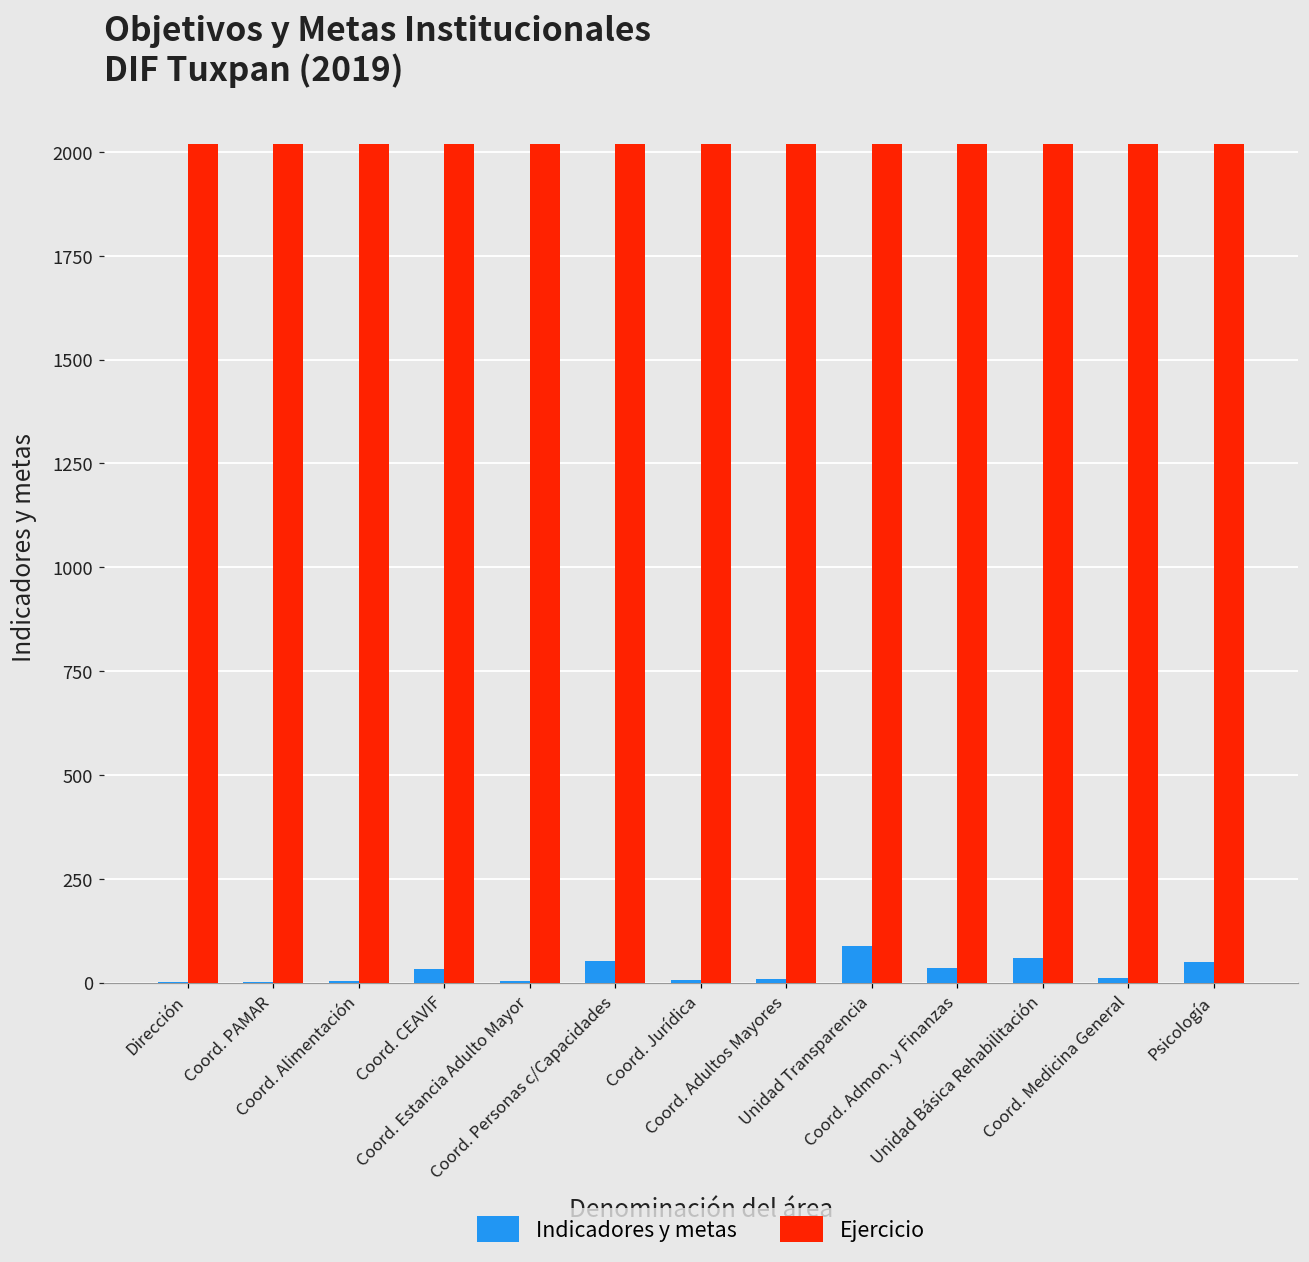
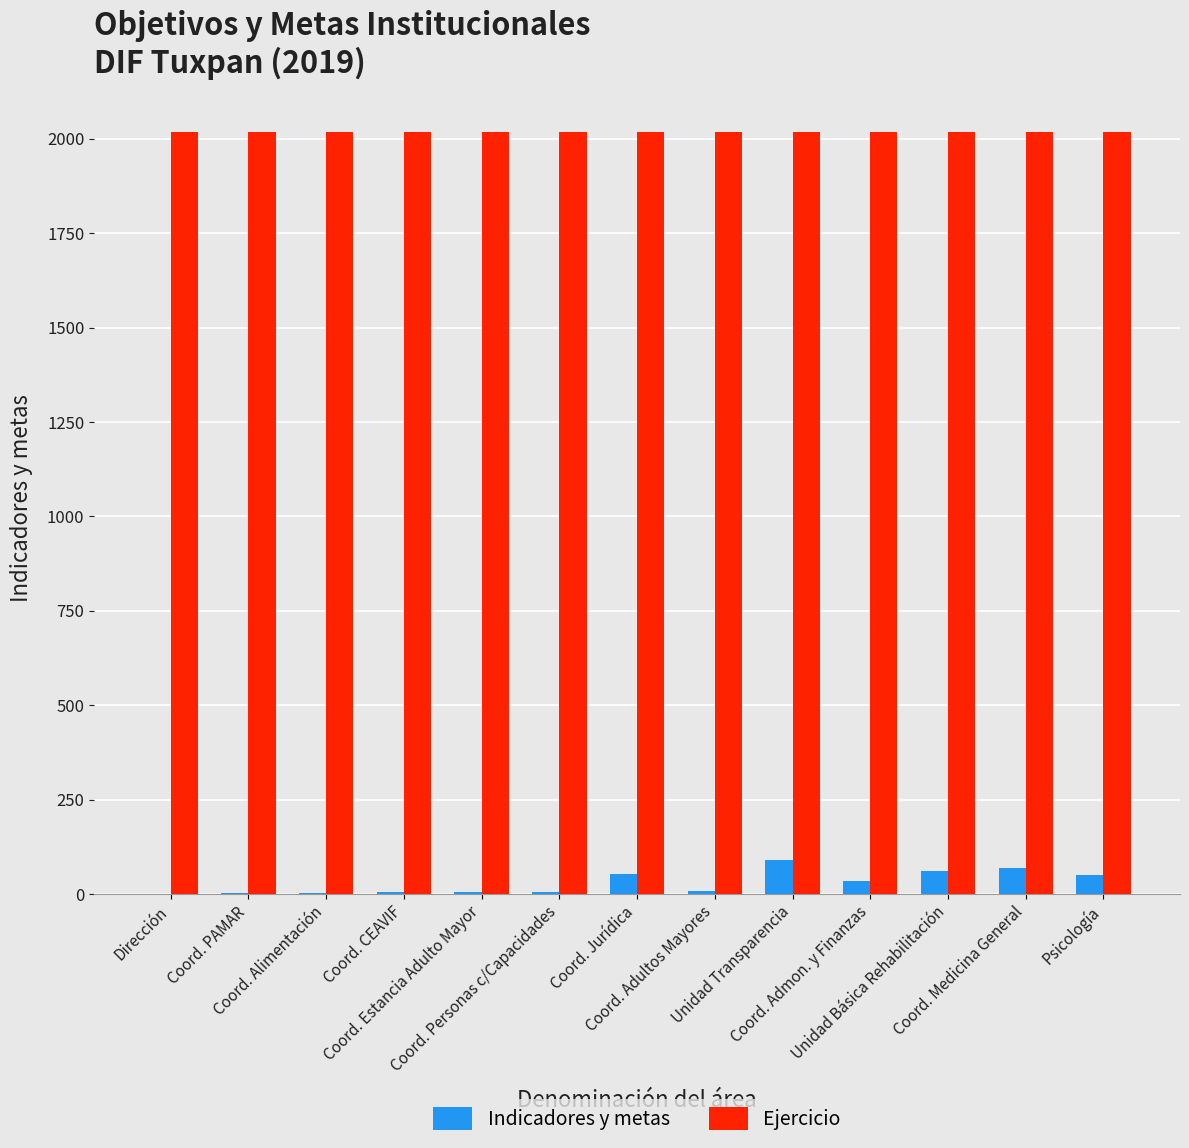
Indicadores y metas, Coord. CEAVIF: 30 -> 0
Indicadores y metas, Coord. Personas c/Capacidades: 50 -> 10
Indicadores y metas, Coord. Jurídica: 10 -> 50
Indicadores y metas, Coord. Medicina General: 10 -> 70
